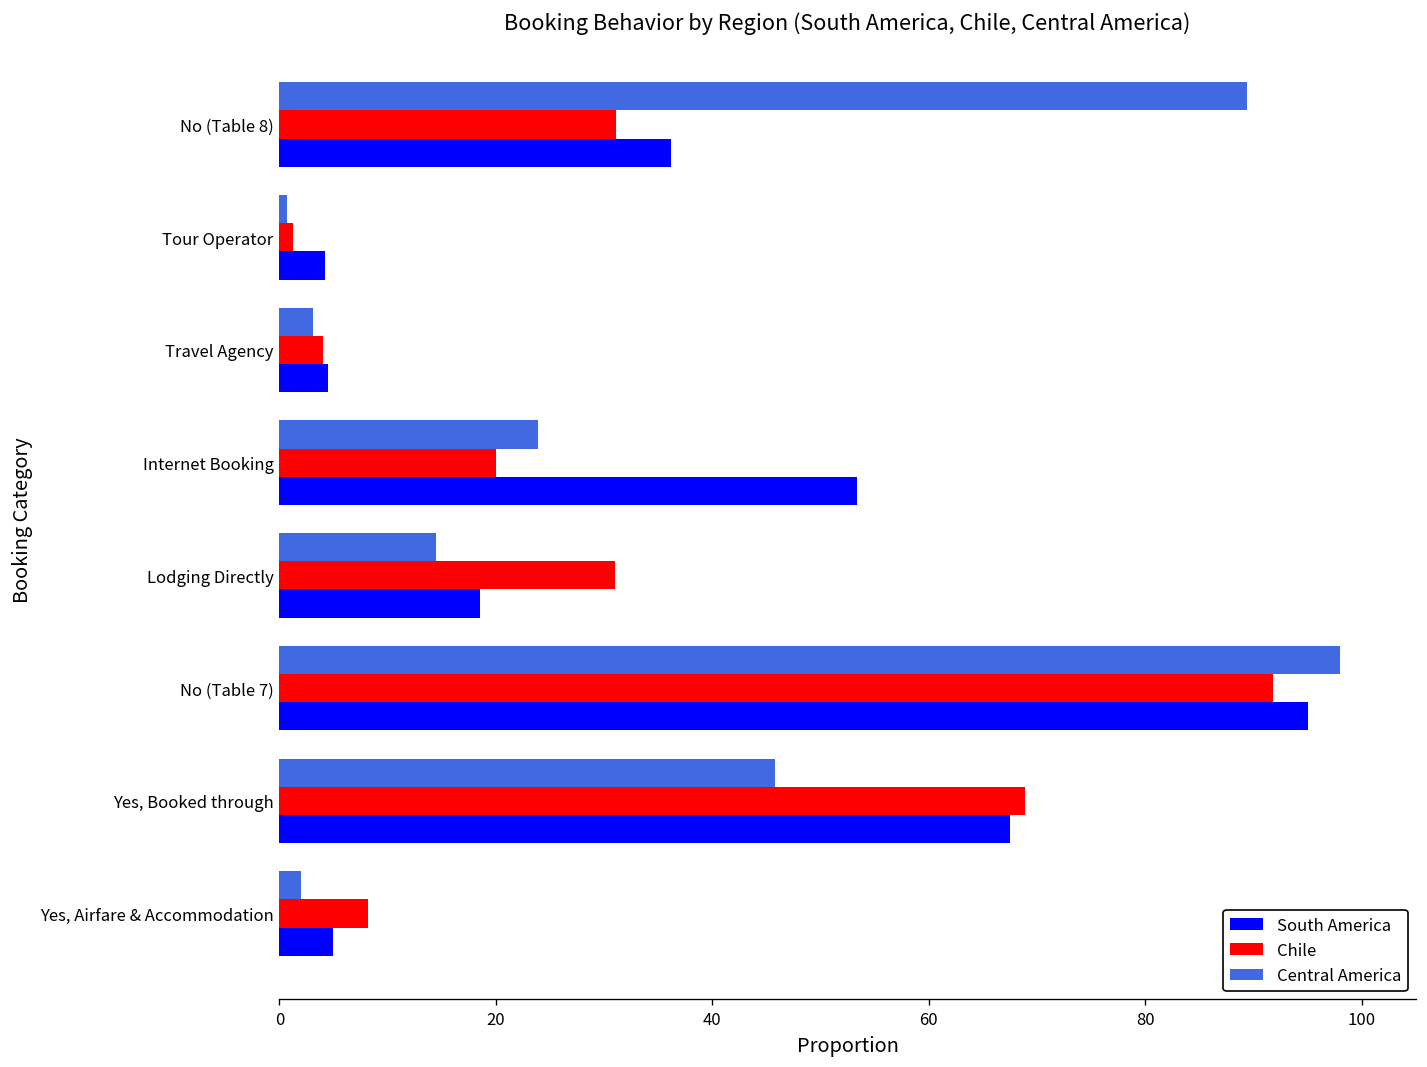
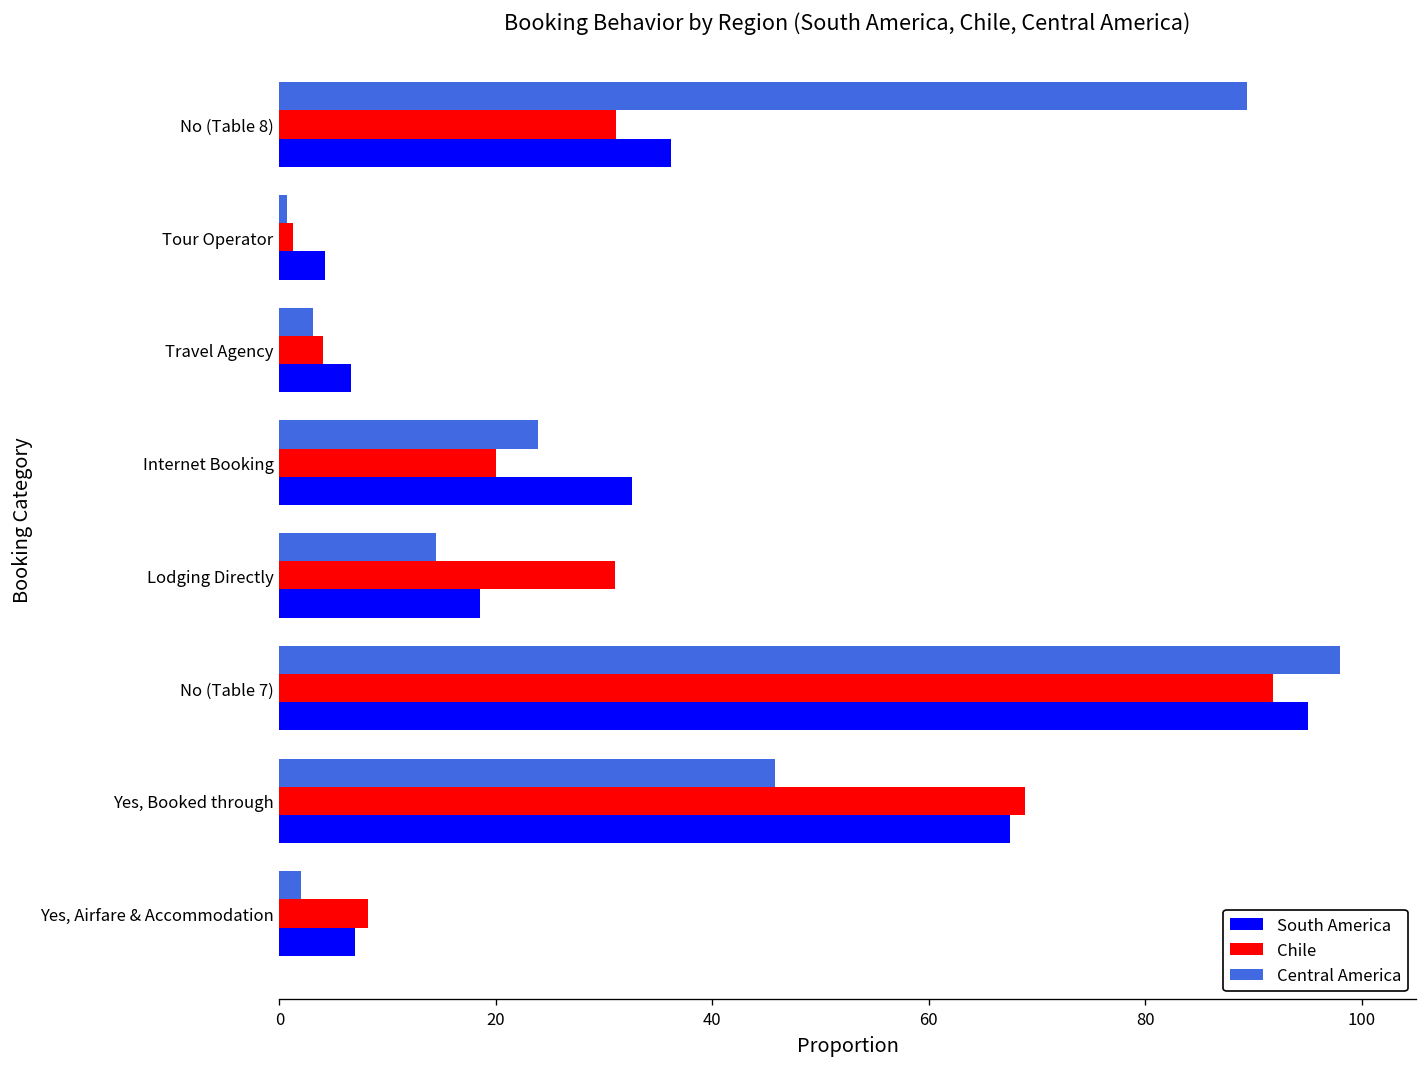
South America, Travel Agency: 5 -> 7
South America, Internet Booking: 53 -> 33
South America, Yes, Airfare & Accommodation: 5 -> 7
